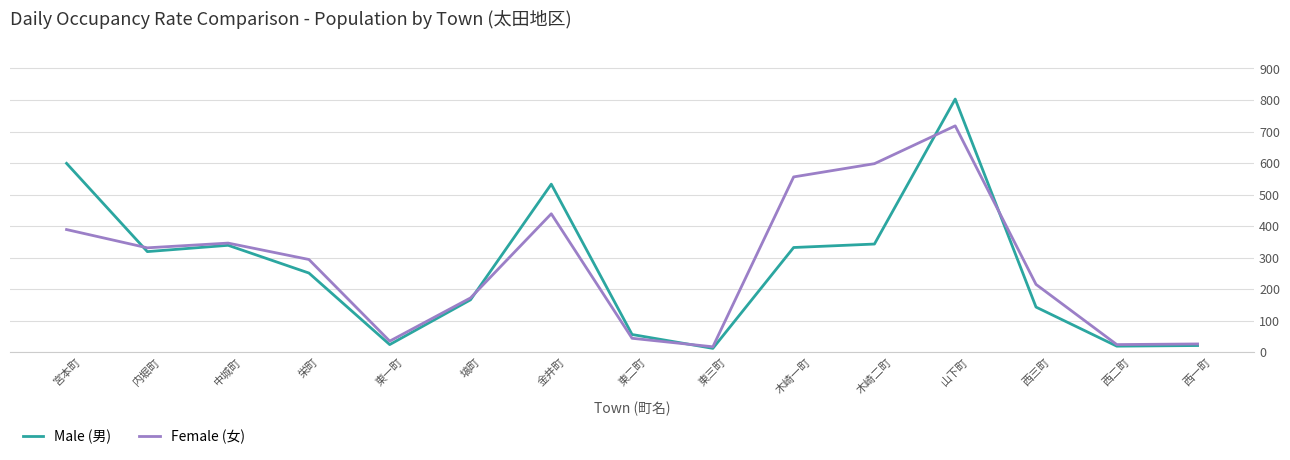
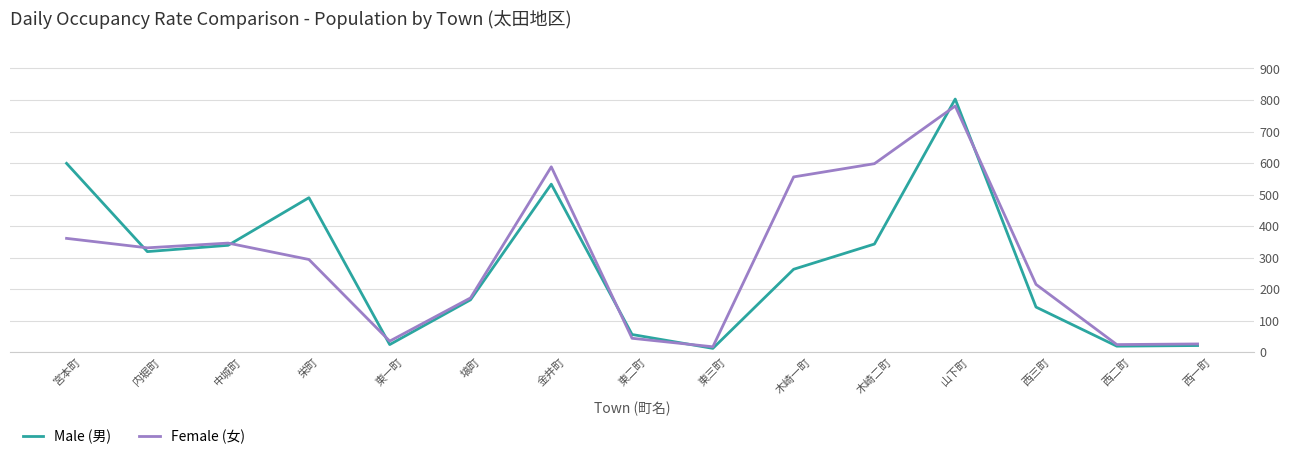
Female (女), 宮本町: 390 -> 360
Male (男), 栄町: 250 -> 490
Female (女), 金井町: 440 -> 590
Male (男), 木崎一町: 330 -> 260
Female (女), 山下町: 720 -> 780
